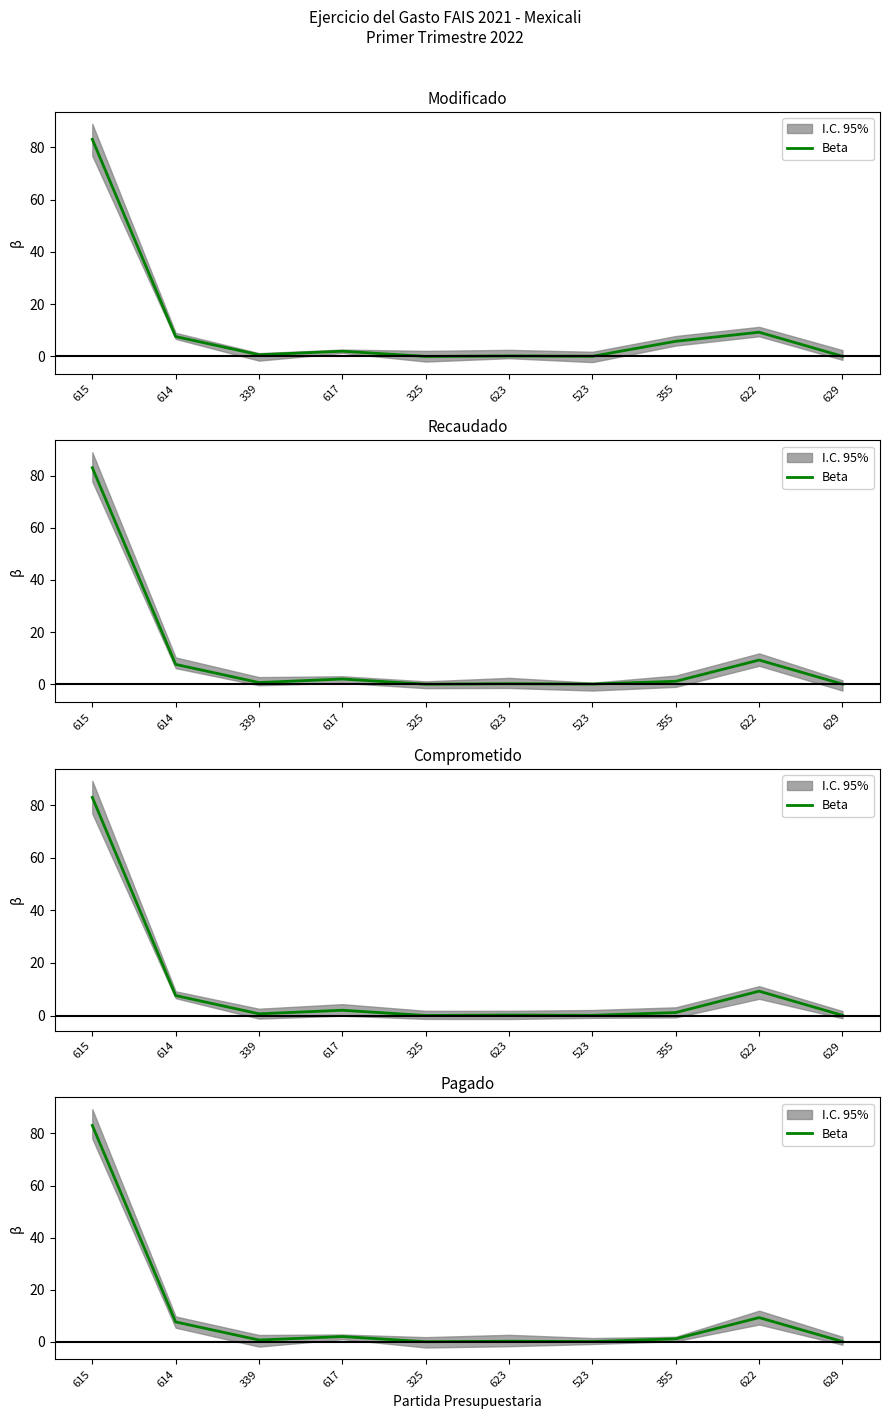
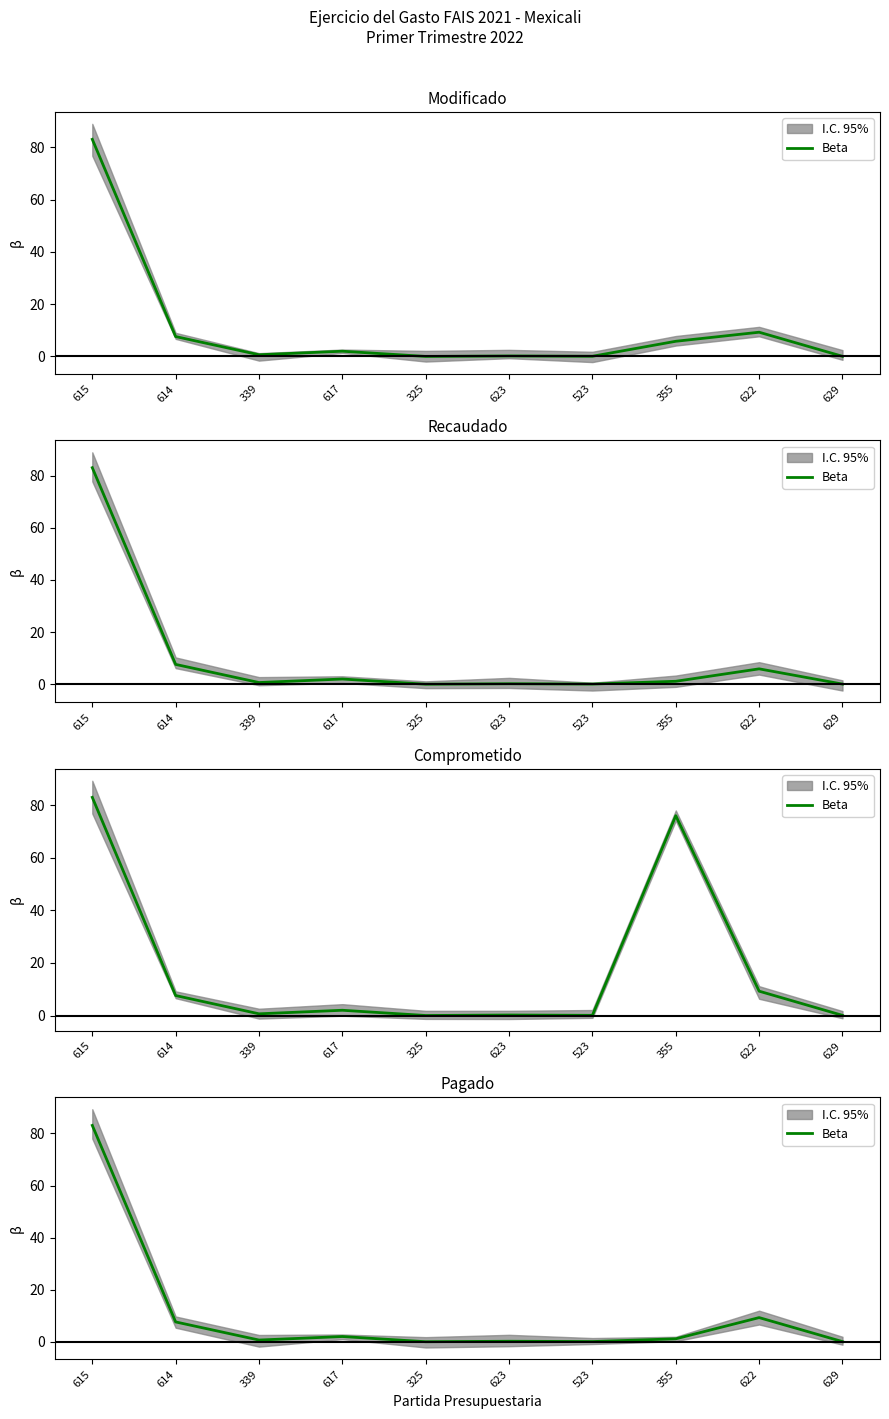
Recaudado, Beta, 622: 9 -> 6
Comprometido, Beta, 355: 1 -> 76
